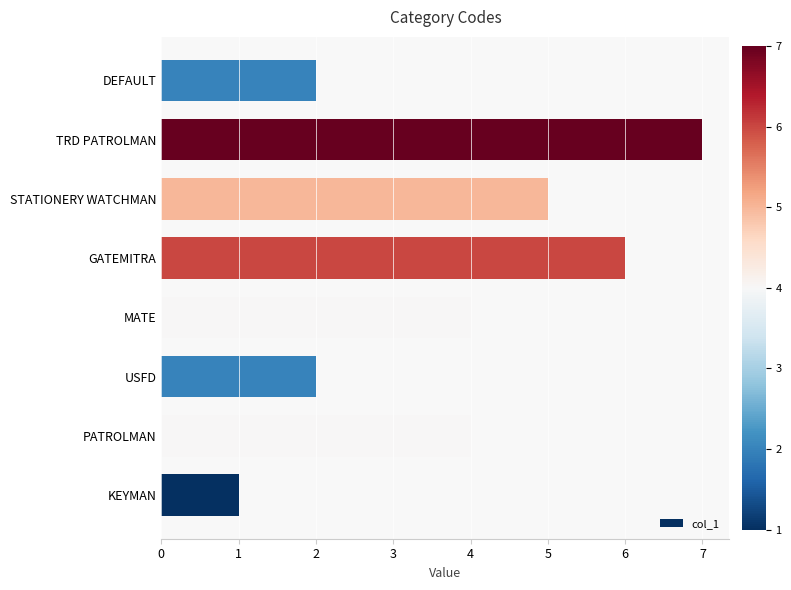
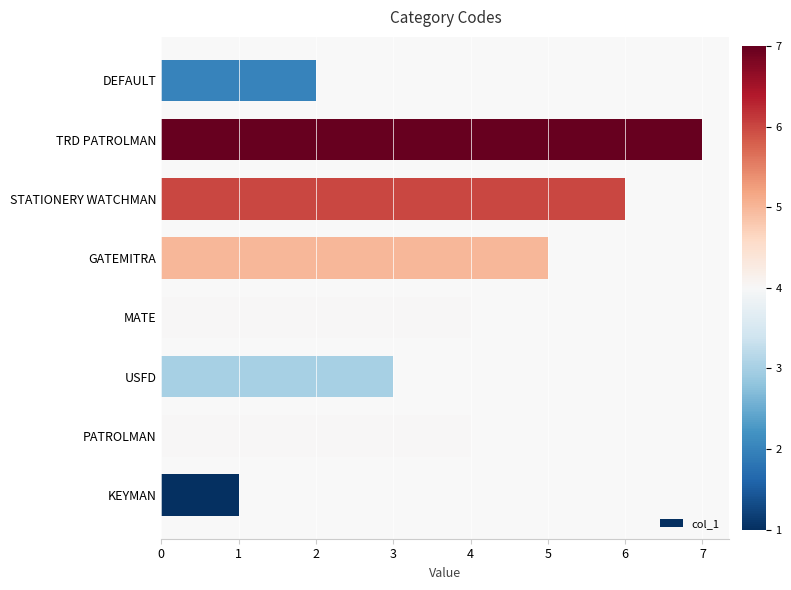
STATIONERY WATCHMAN: 5 -> 6
GATEMITRA: 6 -> 5
USFD: 2 -> 3
